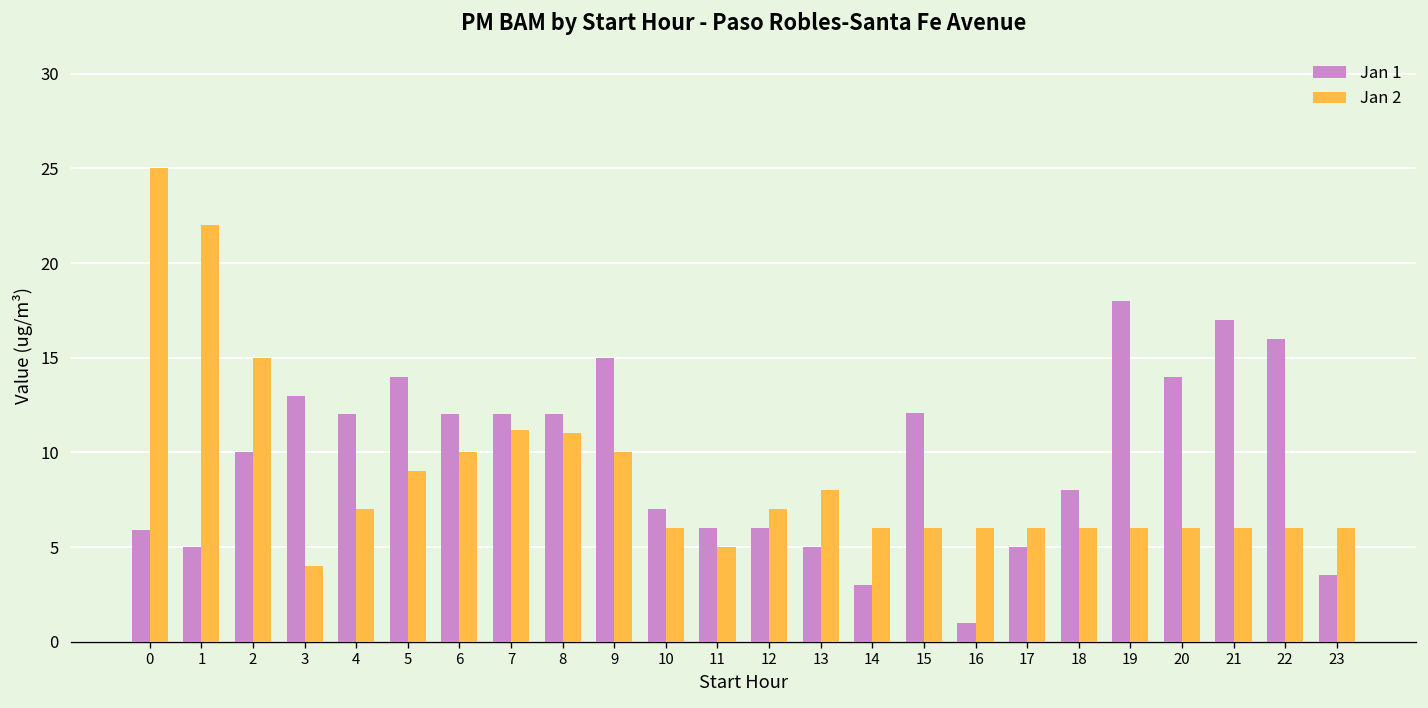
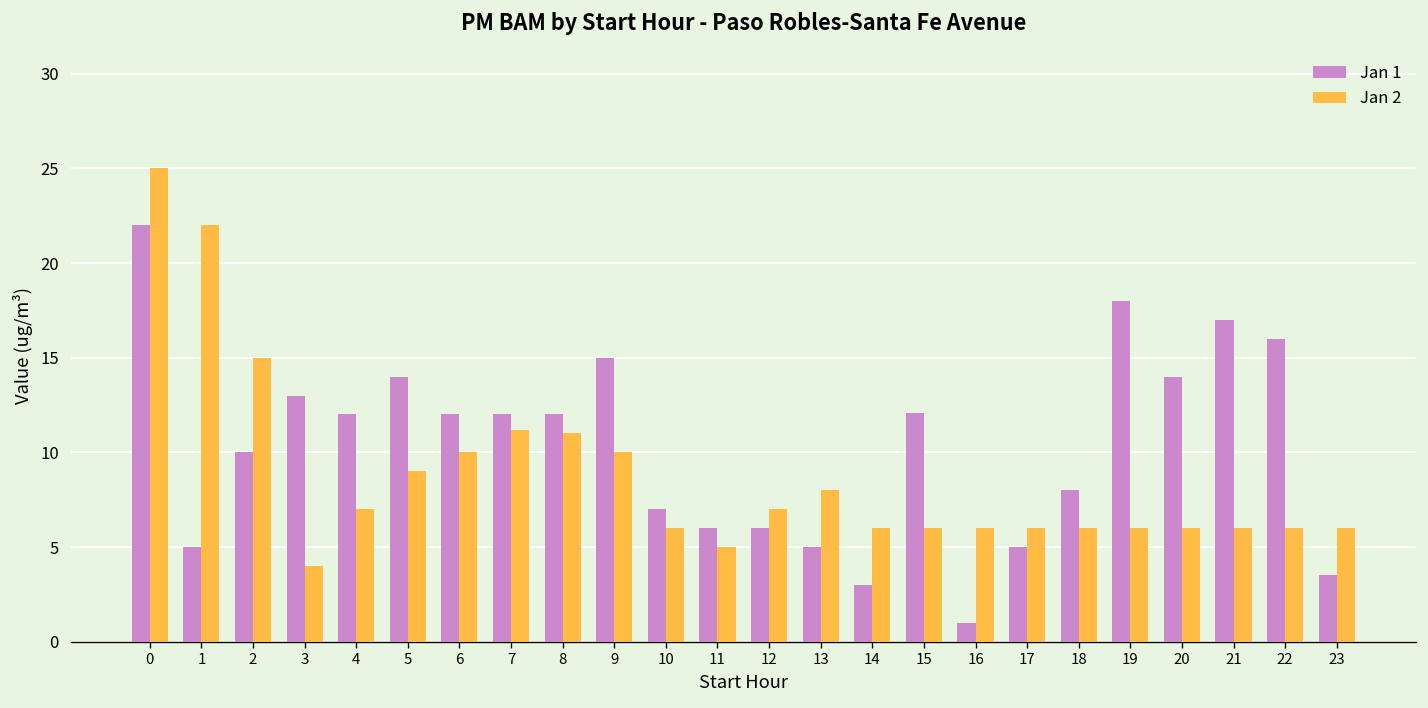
Jan 1, 0: 5.9 -> 22.0
